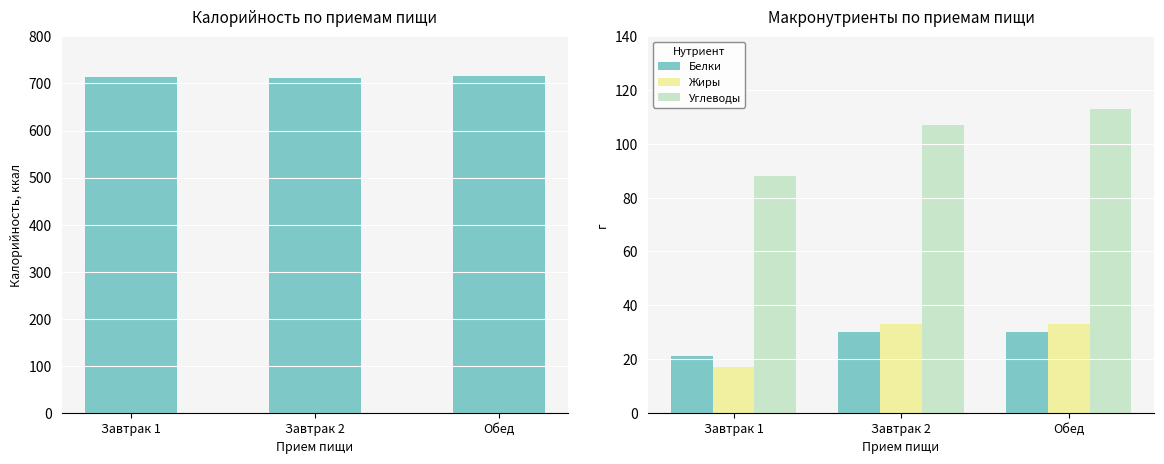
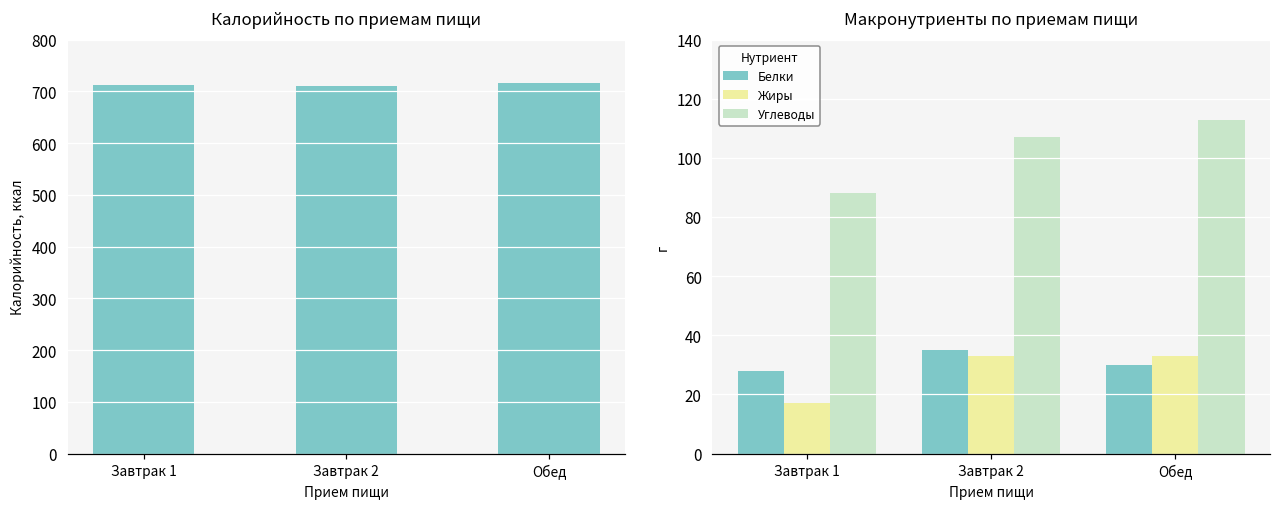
Макронутриенты по приемам пищи, Белки, Завтрак 1: 21 -> 28
Макронутриенты по приемам пищи, Белки, Завтрак 2: 30 -> 35
